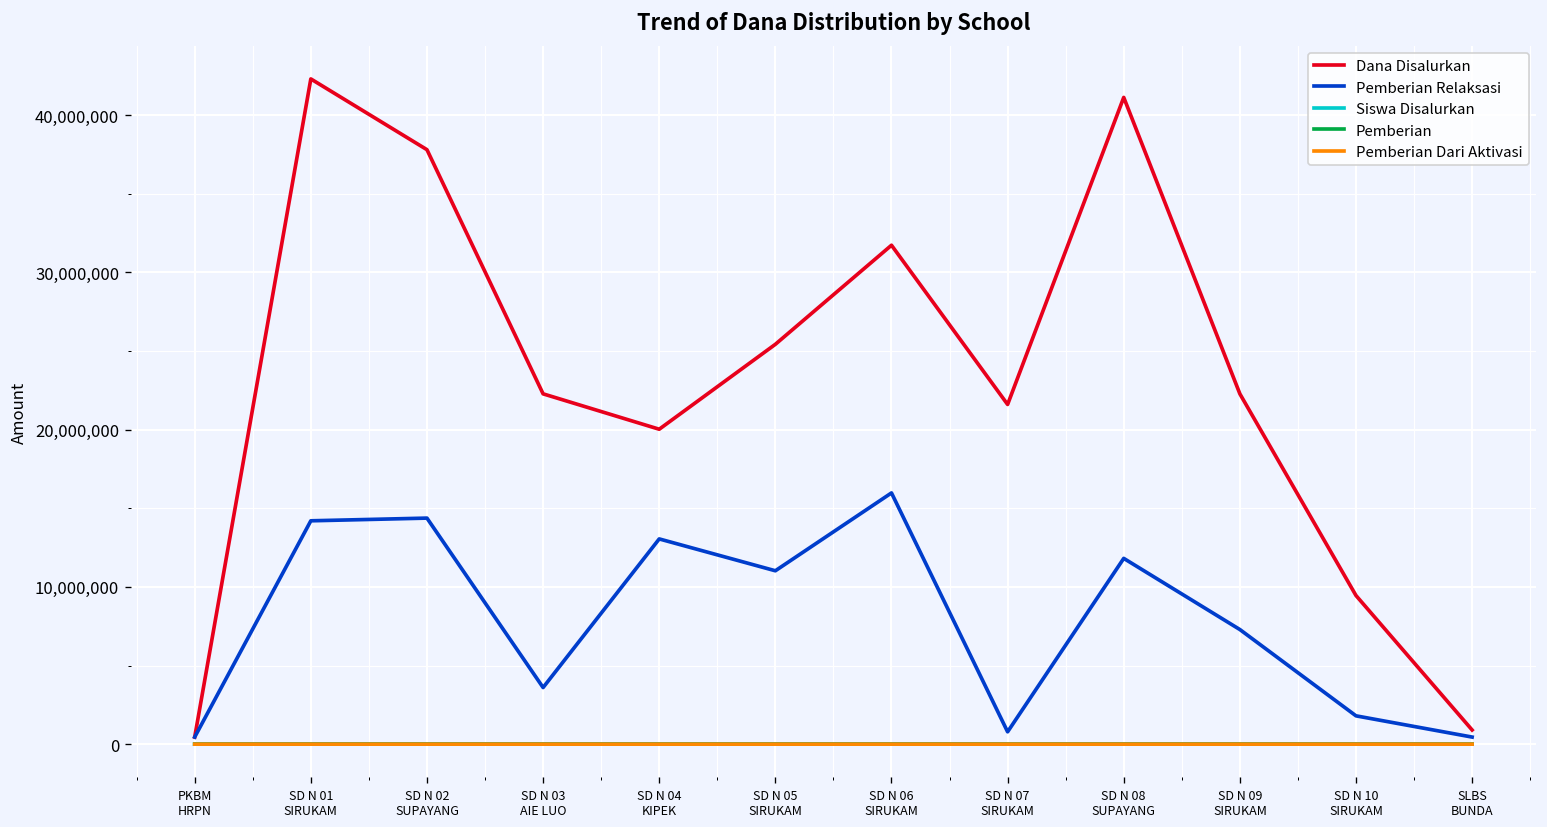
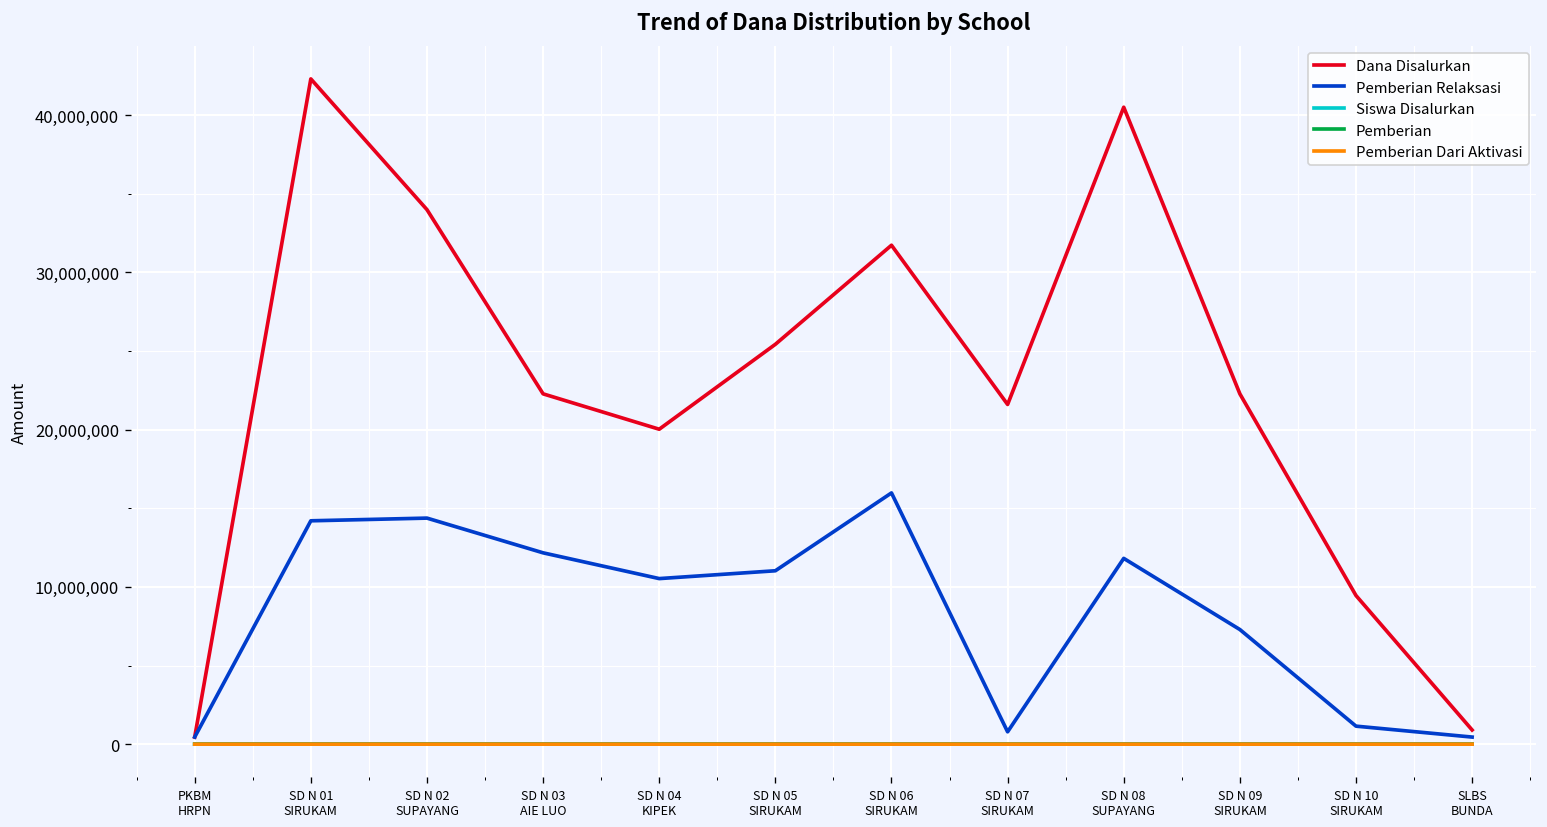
Dana Disalurkan, SD N 02 SUPAYANG: 37,800,000 -> 34,000,000
Pemberian Relaksasi, SD N 03 AIE LUO: 3,600,000 -> 12,200,000
Pemberian Relaksasi, SD N 04 KIPEK: 13,100,000 -> 10,500,000
Dana Disalurkan, SD N 08 SUPAYANG: 41,100,000 -> 40,500,000
Pemberian Relaksasi, SD N 10 SIRUKAM: 1,800,000 -> 1,100,000
